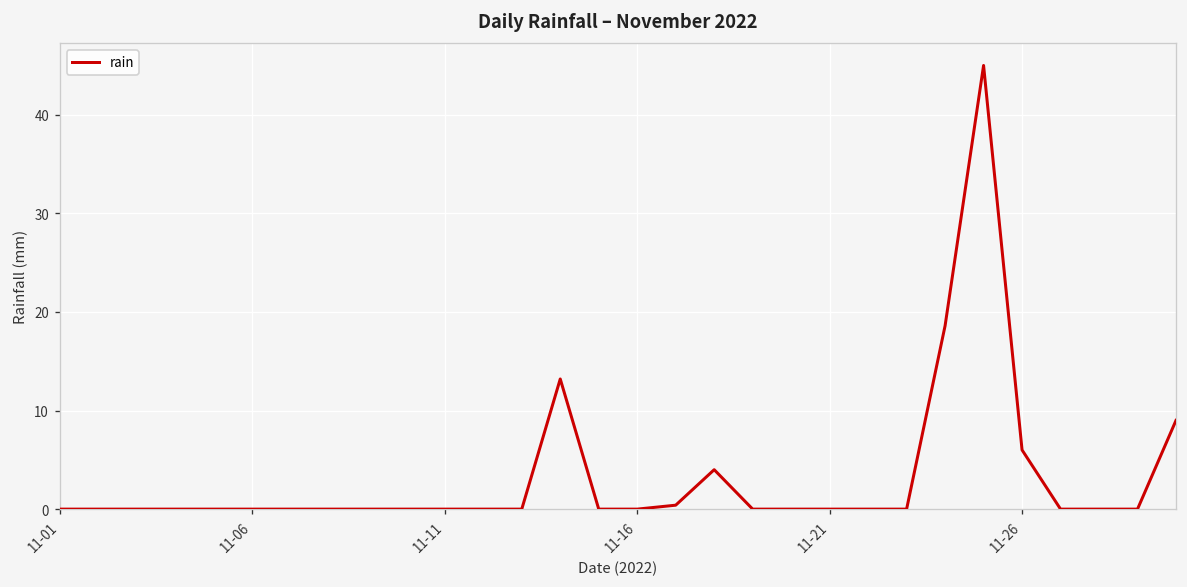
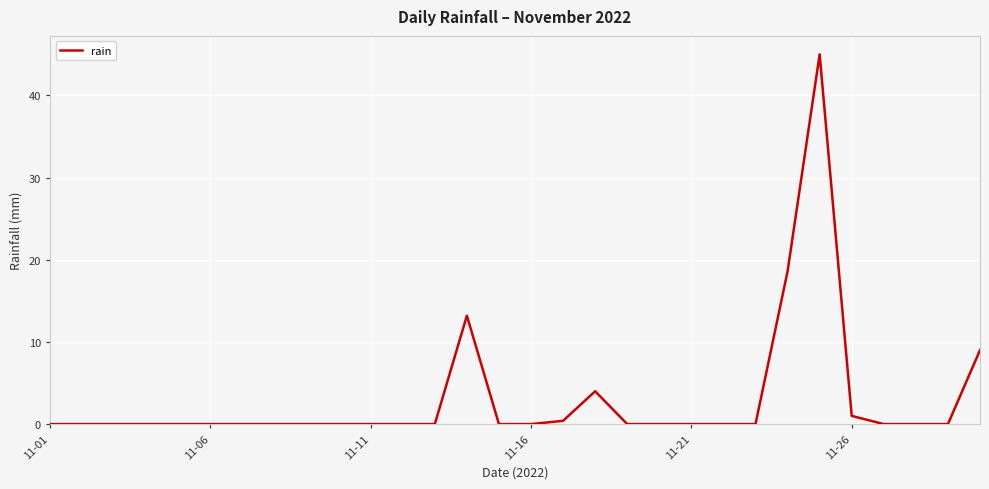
11-26: 6 -> 1
